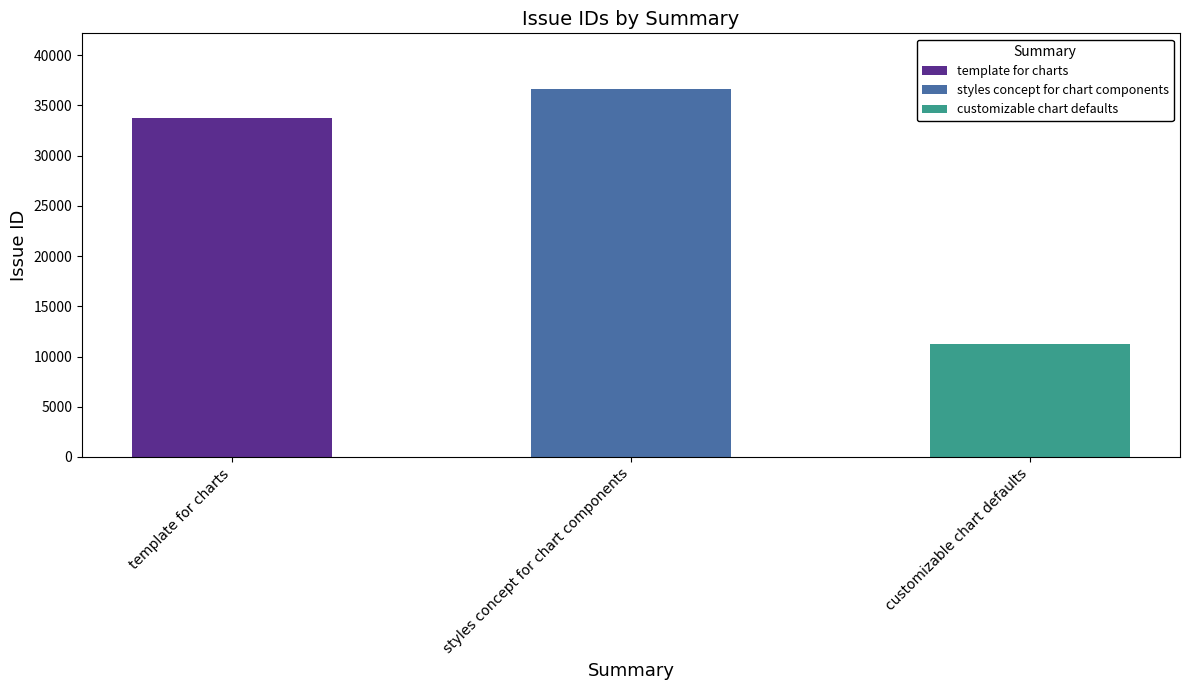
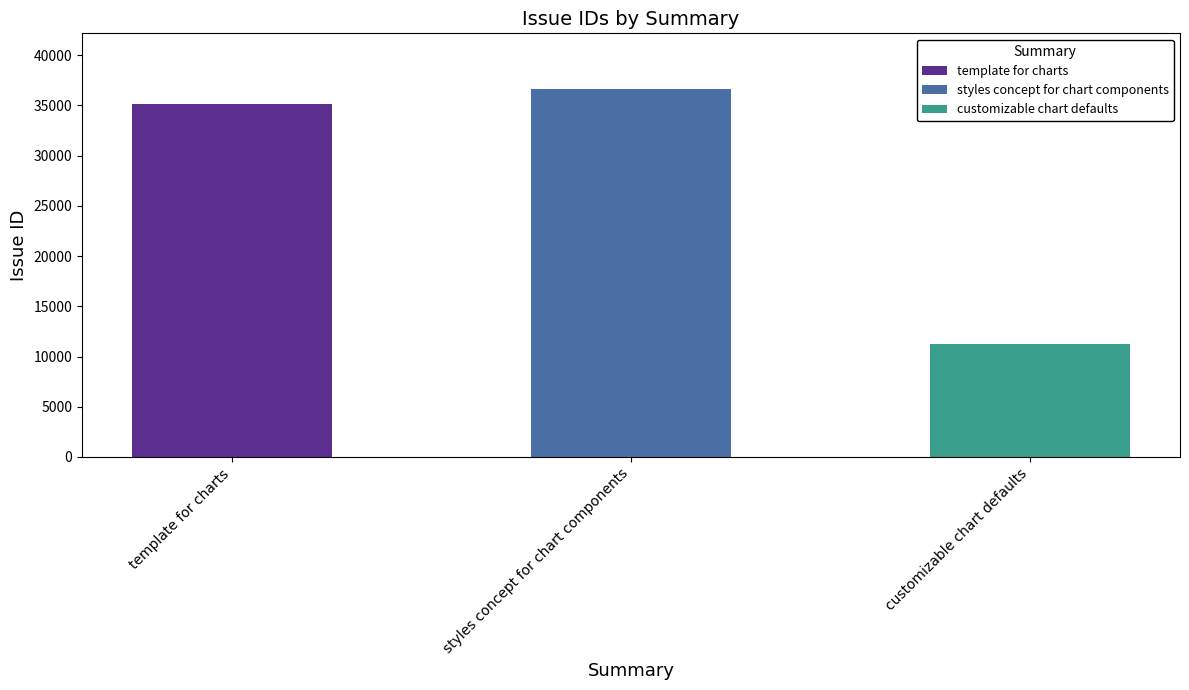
template for charts: 33800 -> 35200
